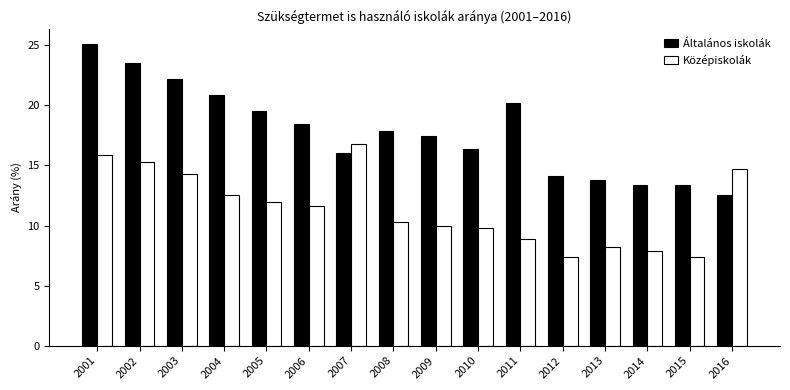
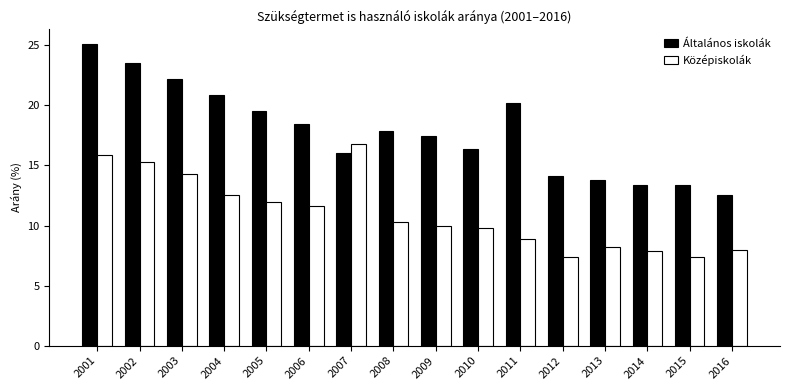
Középiskolák, 2016: 14.7 -> 8.0
